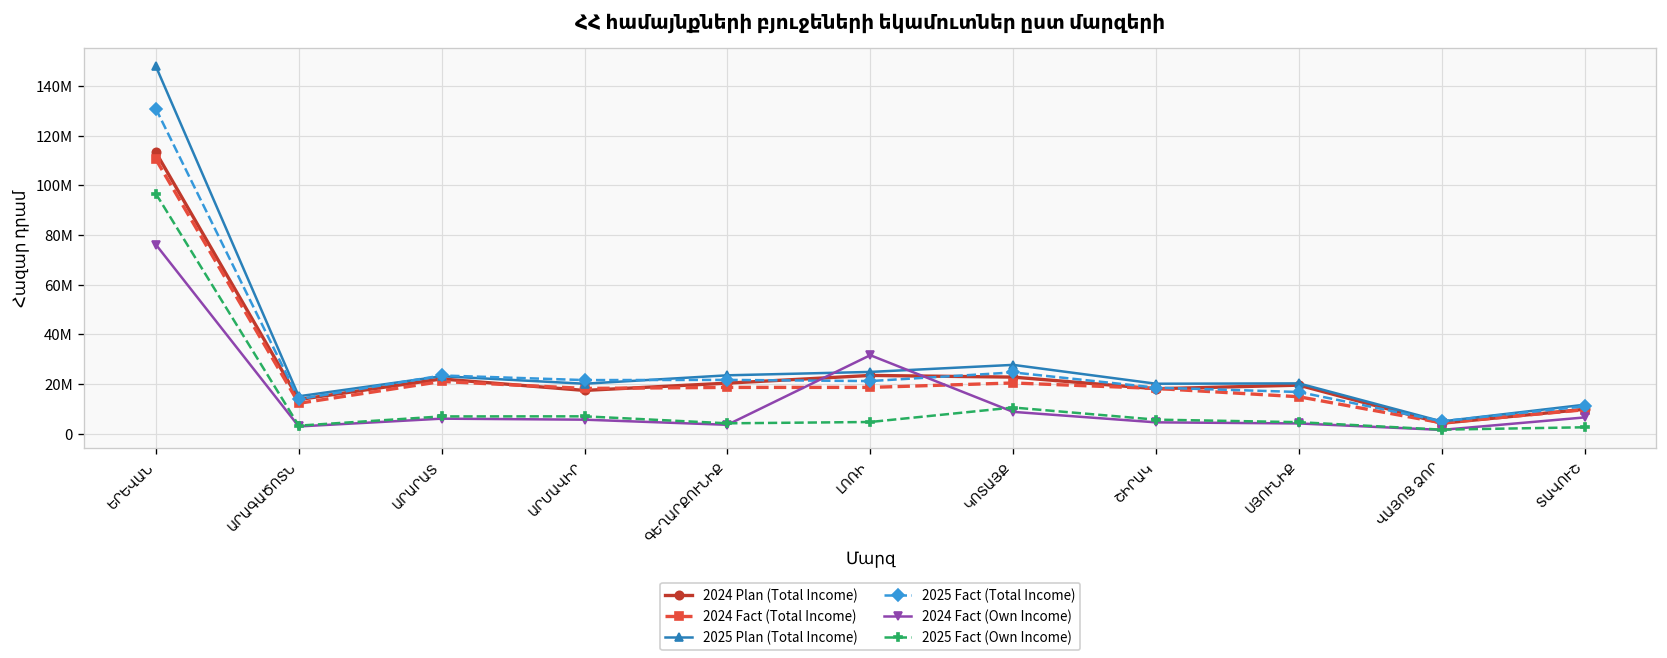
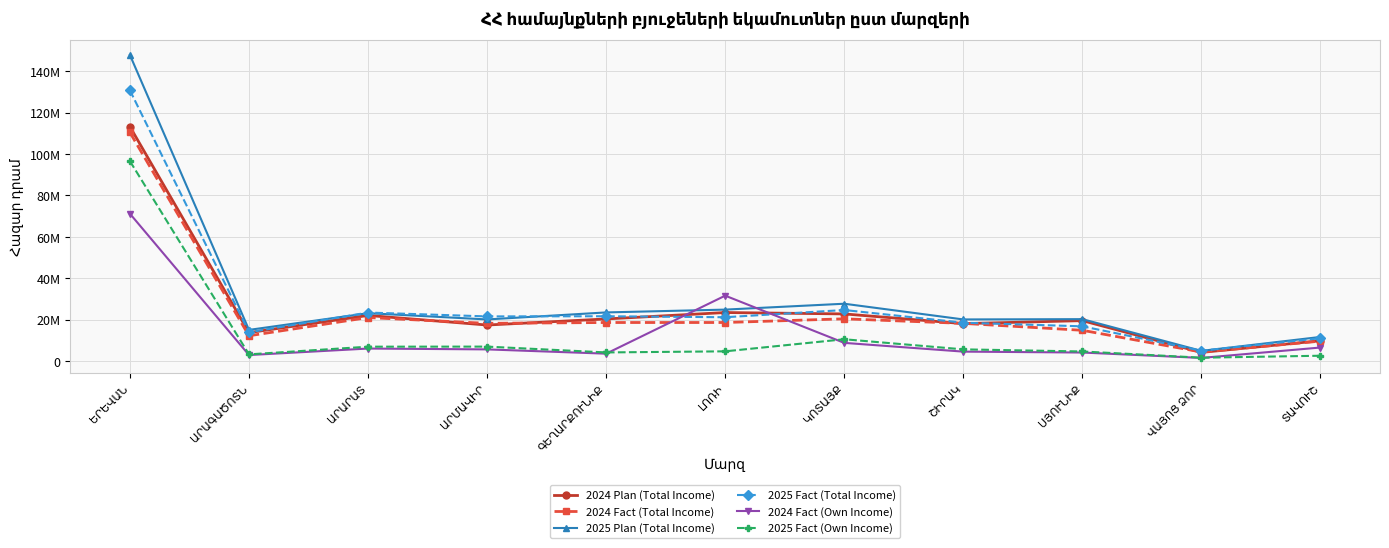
2024 Fact (Own Income), ԵՐԵՎԱՆ: 76000000 -> 71000000
